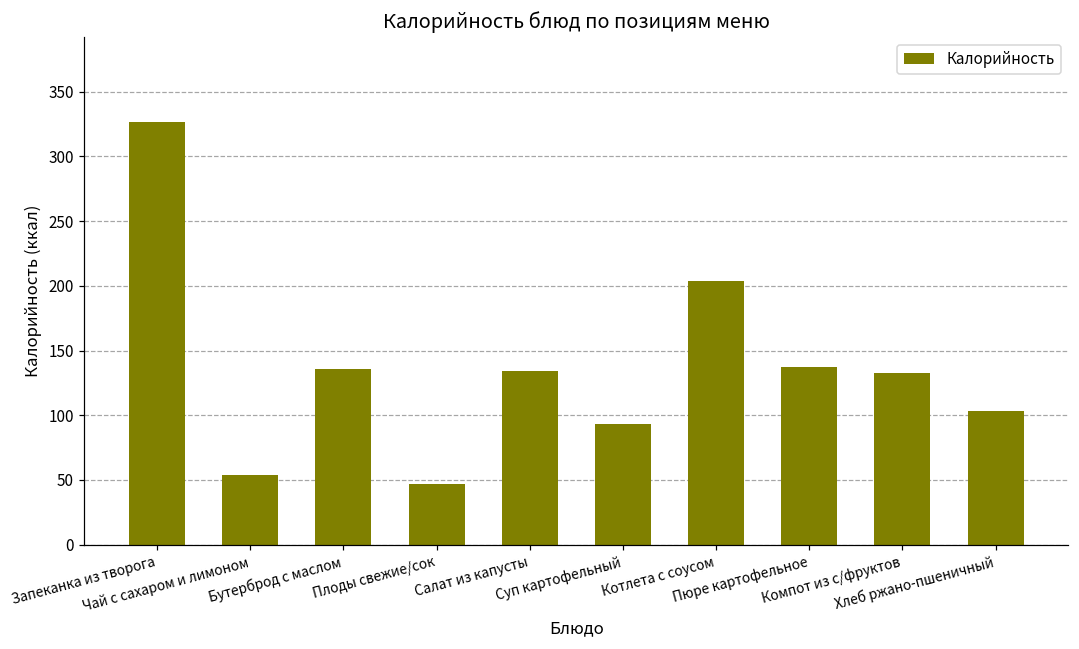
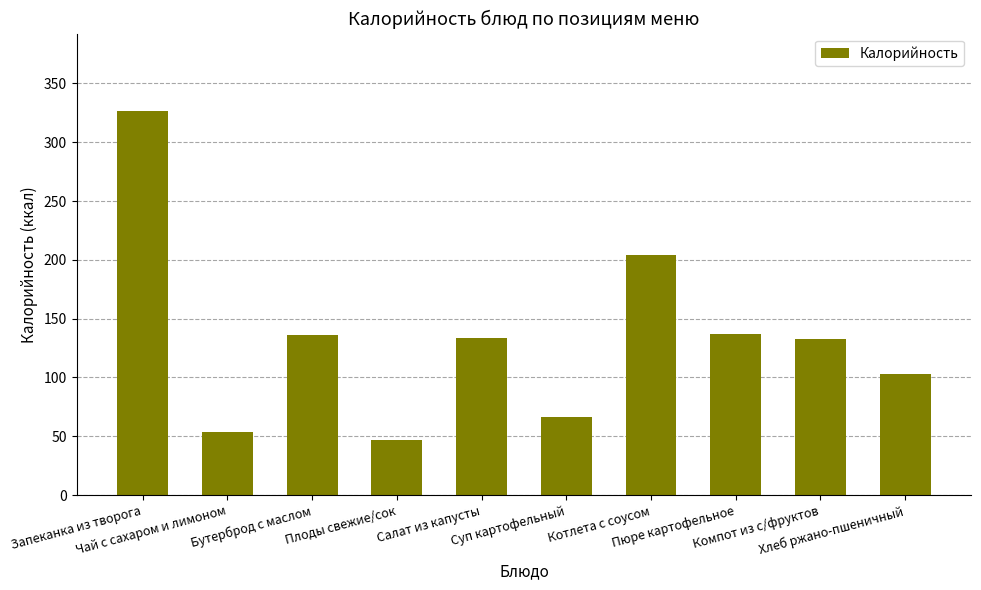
Суп картофельный: 93 -> 66
